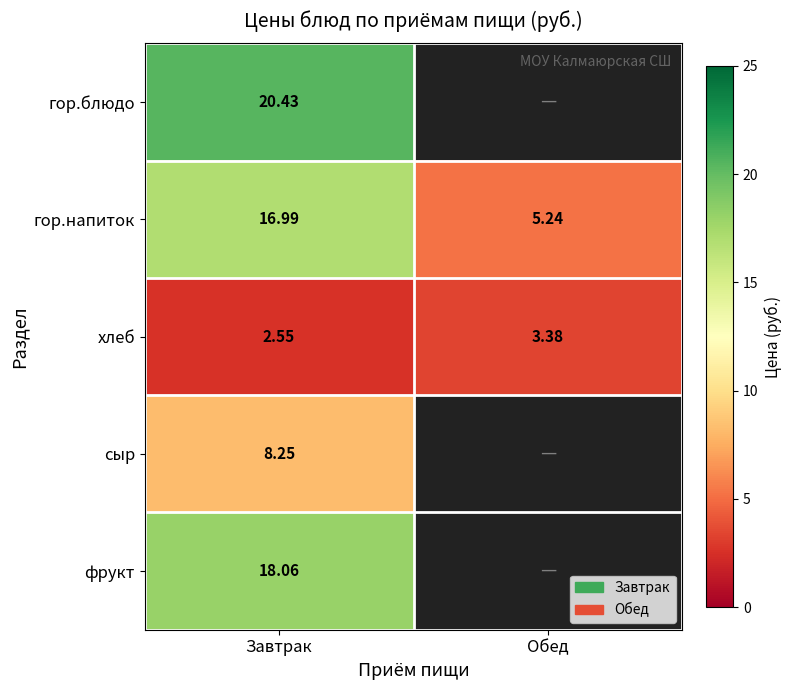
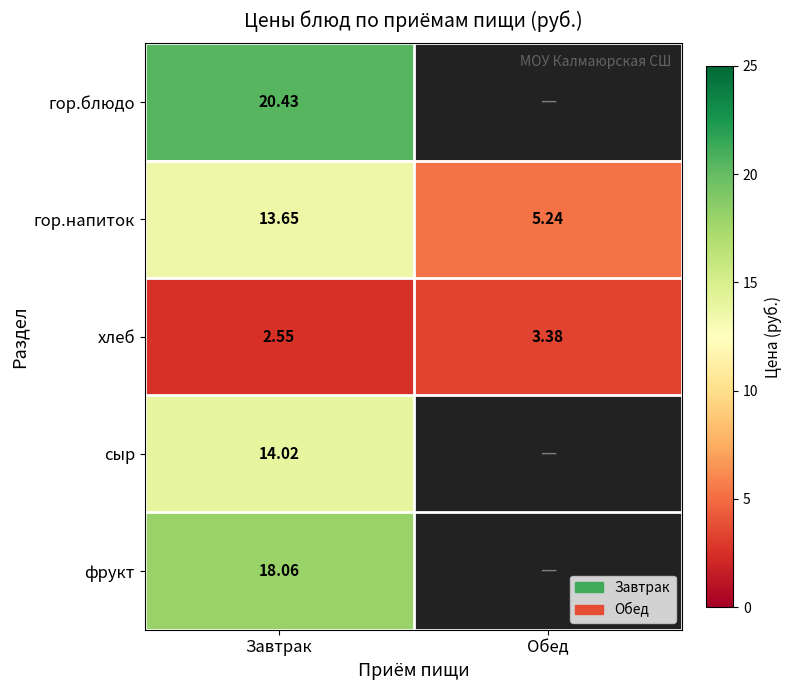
гор.напиток, Завтрак: 16.99 -> 13.65
сыр, Завтрак: 8.25 -> 14.02
